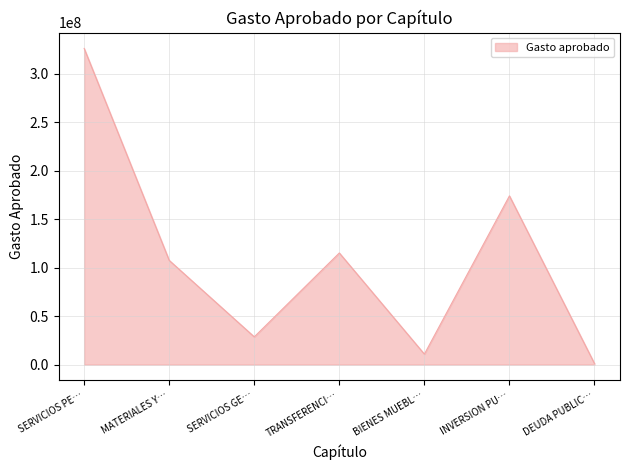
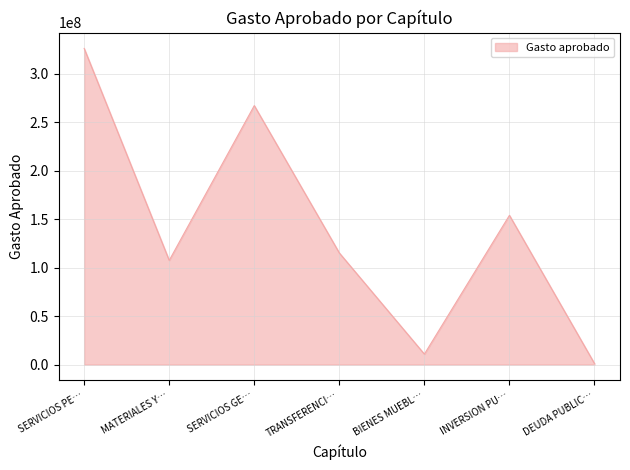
SERVICIOS GE…: 30000000 -> 270000000
INVERSION PU…: 170000000 -> 150000000
